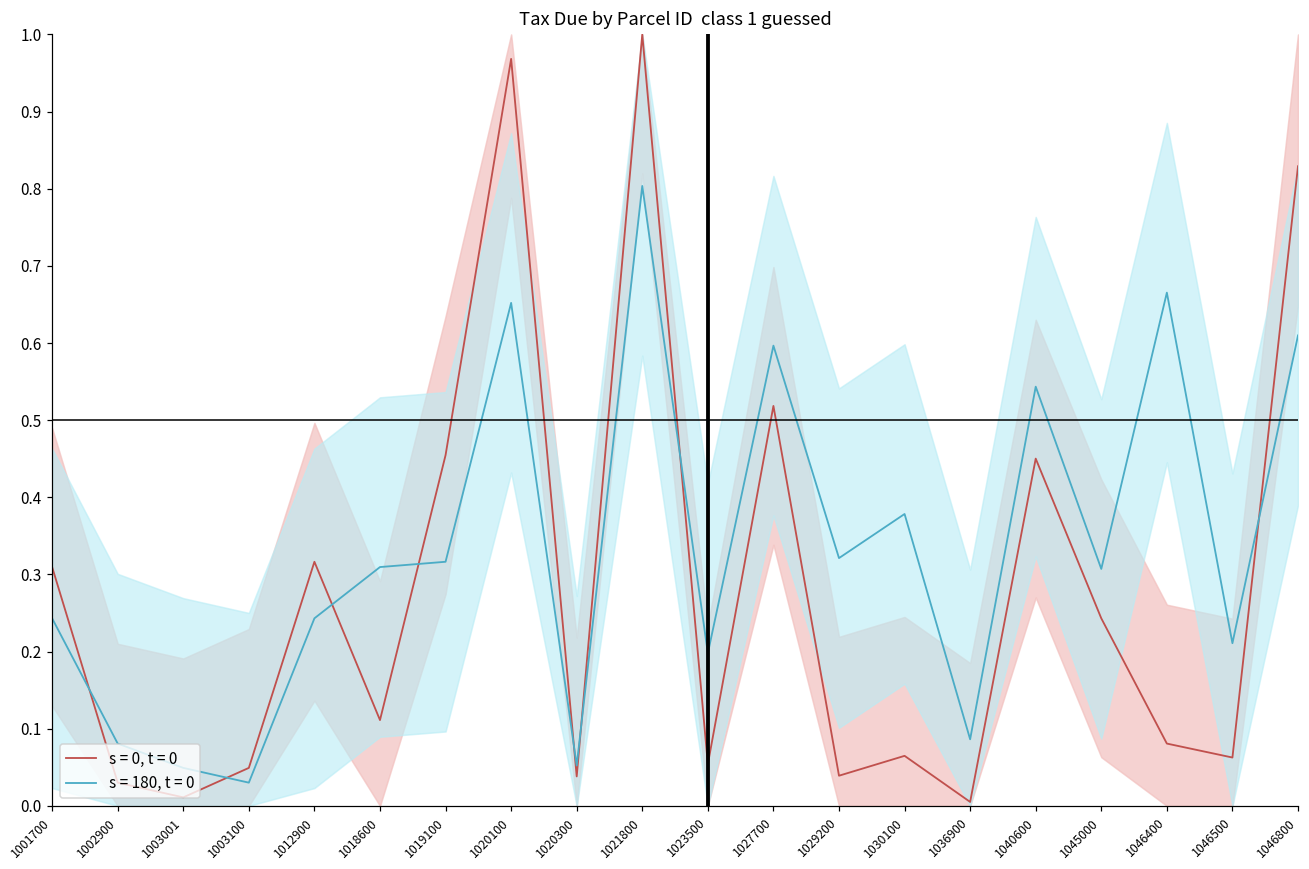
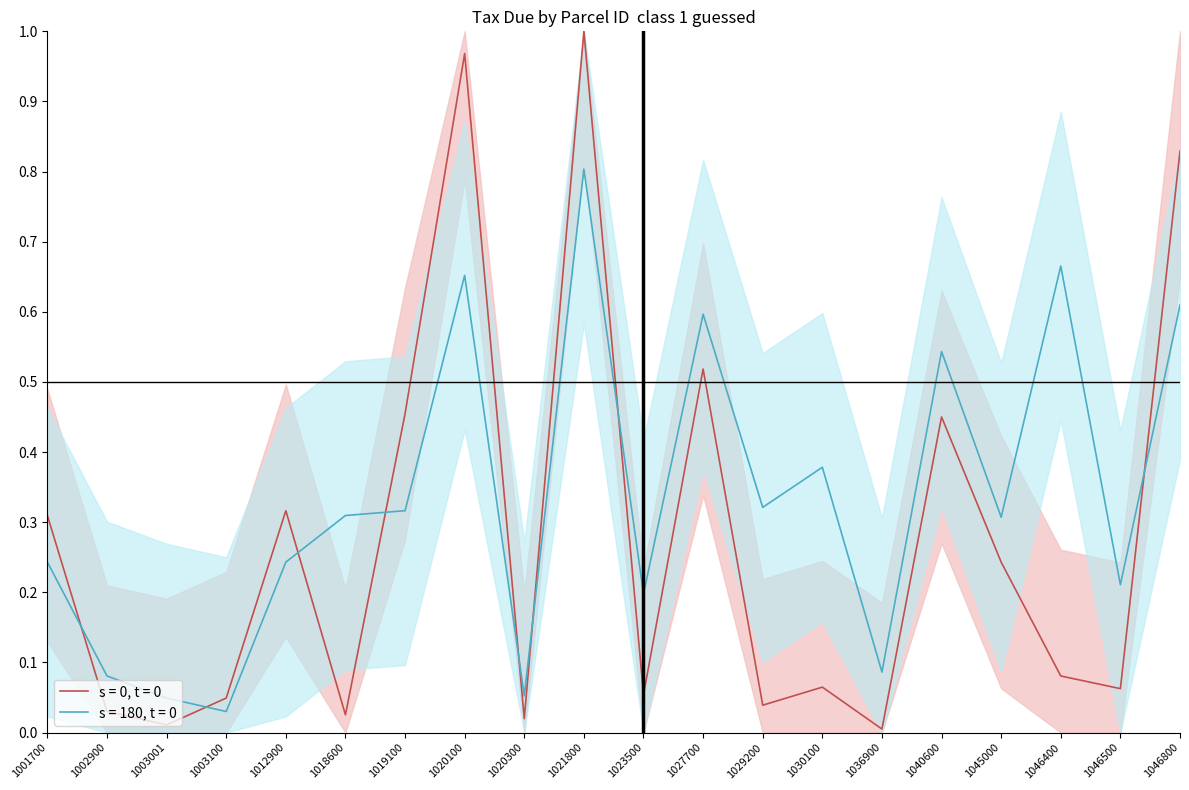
s = 0, t = 0, 1018600: 0.11 -> 0.03
s = 0, t = 0, 1020300: 0.04 -> 0.02
